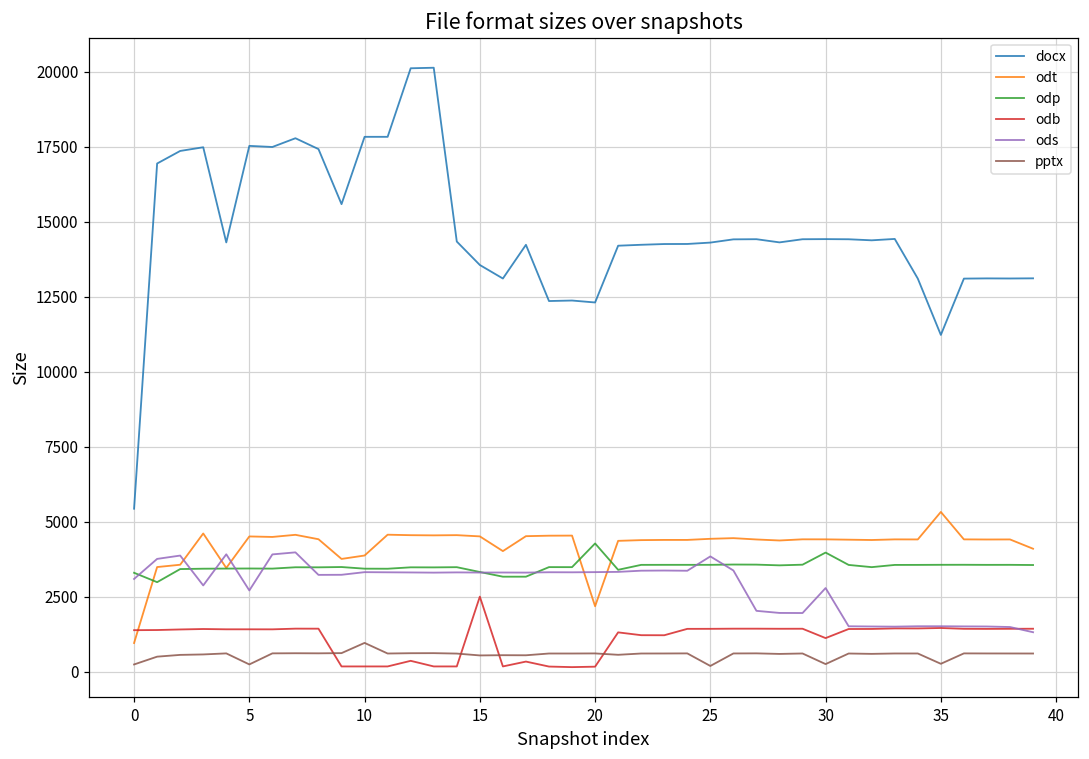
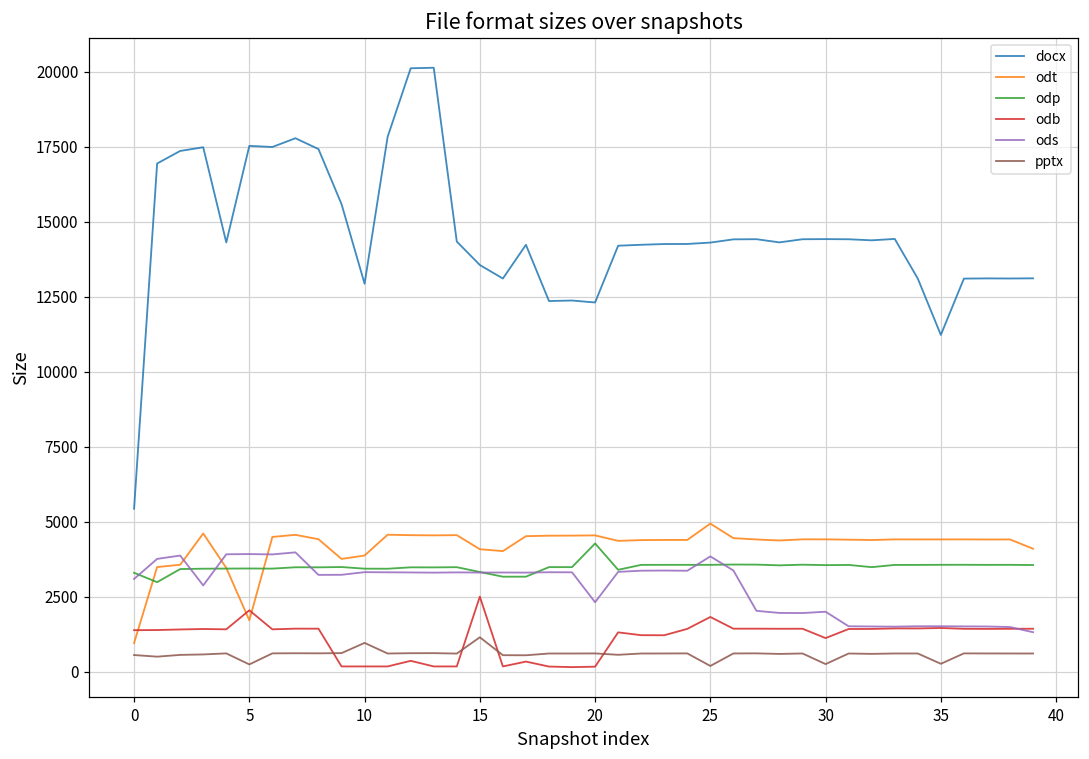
pptx, 0: 200 -> 600
odt, 5: 4500 -> 1700
odb, 5: 1400 -> 2000
ods, 5: 2700 -> 3900
docx, 10: 17800 -> 12900
odt, 15: 4500 -> 4100
pptx, 15: 500 -> 1100
odt, 20: 2200 -> 4500
ods, 20: 3300 -> 2300
odt, 25: 4400 -> 4900
odb, 25: 1400 -> 1800
odp, 30: 4000 -> 3600
ods, 30: 2800 -> 2000
odt, 35: 5300 -> 4400
